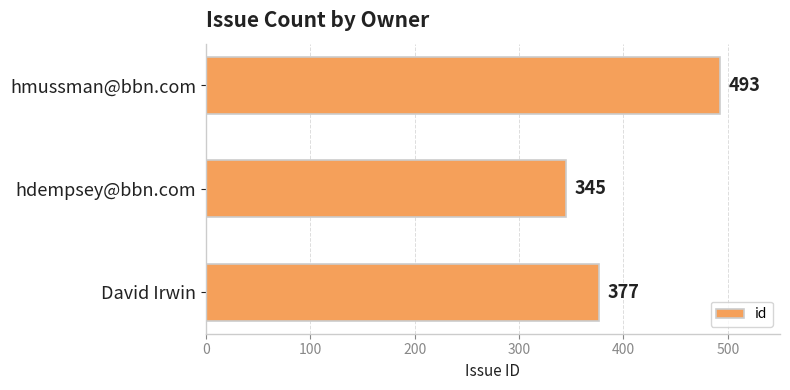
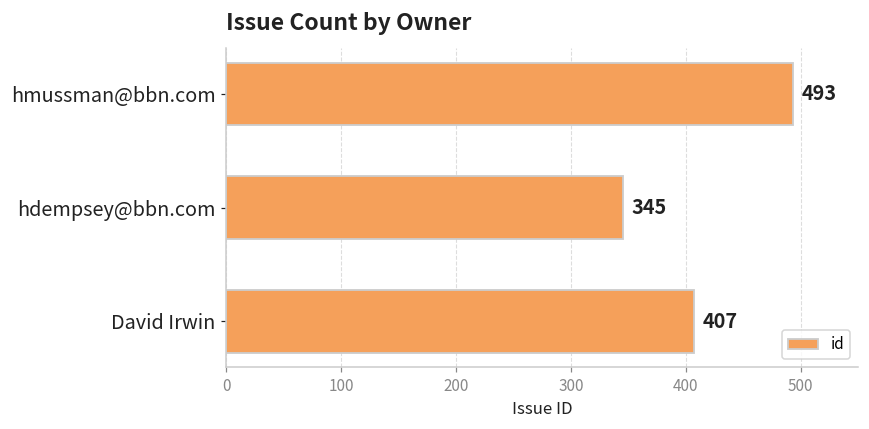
David Irwin: 377 -> 407
